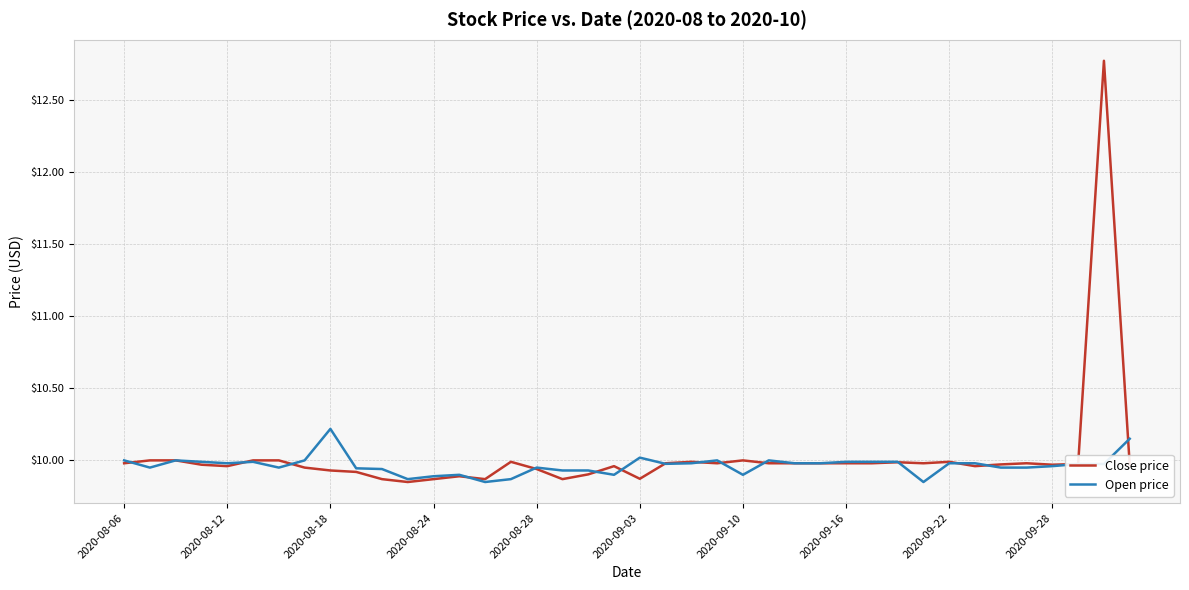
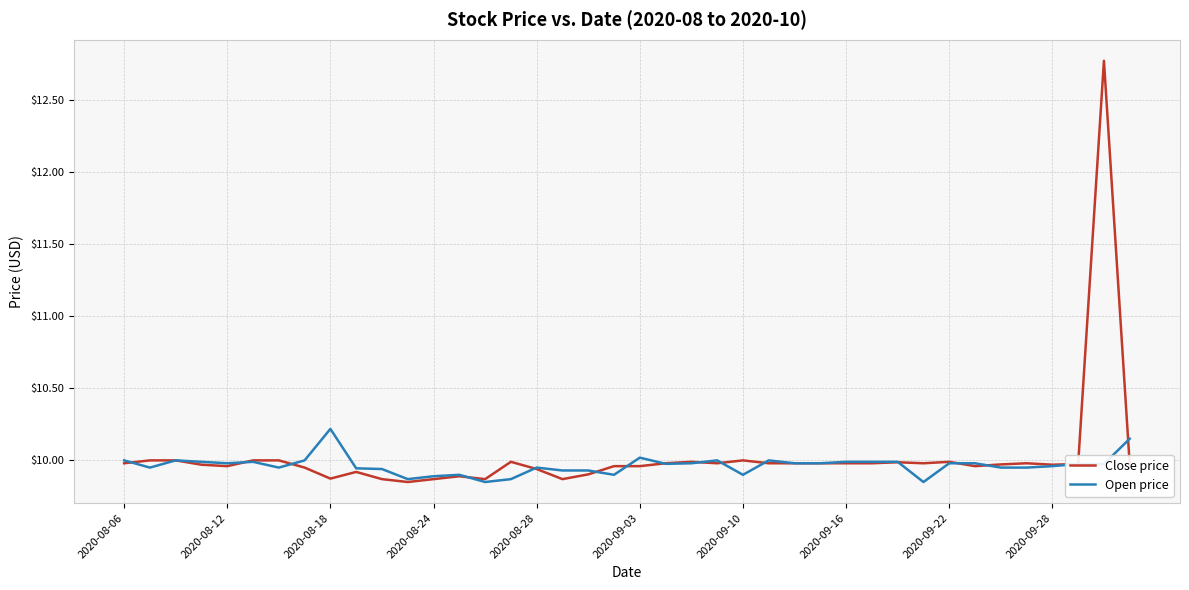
Close price, 2020-08-18: $9.93 -> $9.87
Close price, 2020-09-03: $9.87 -> $9.96
